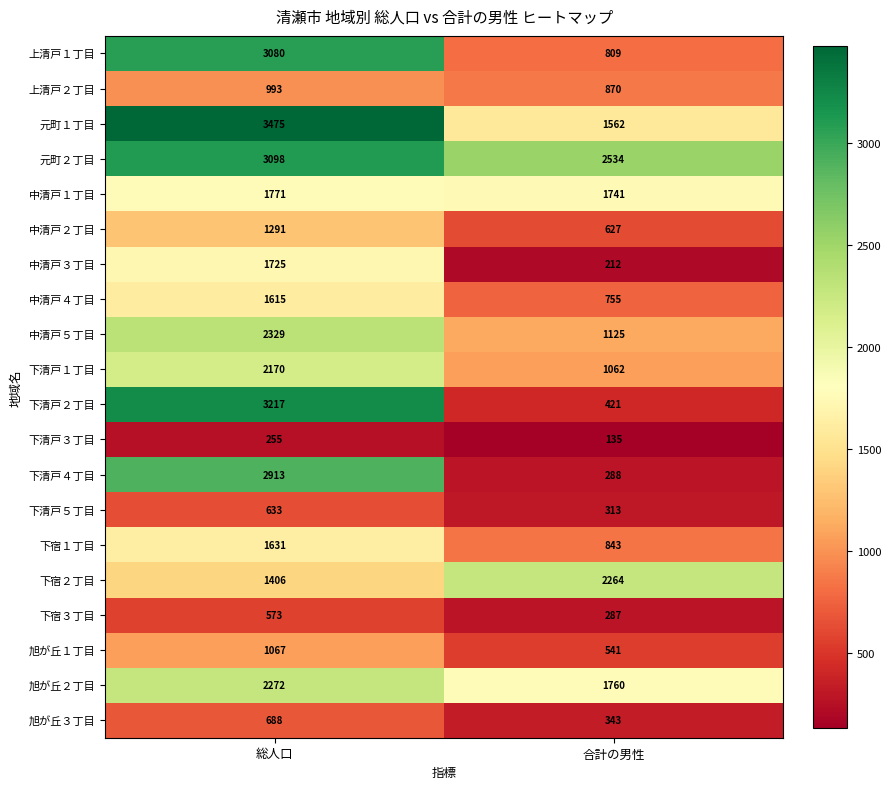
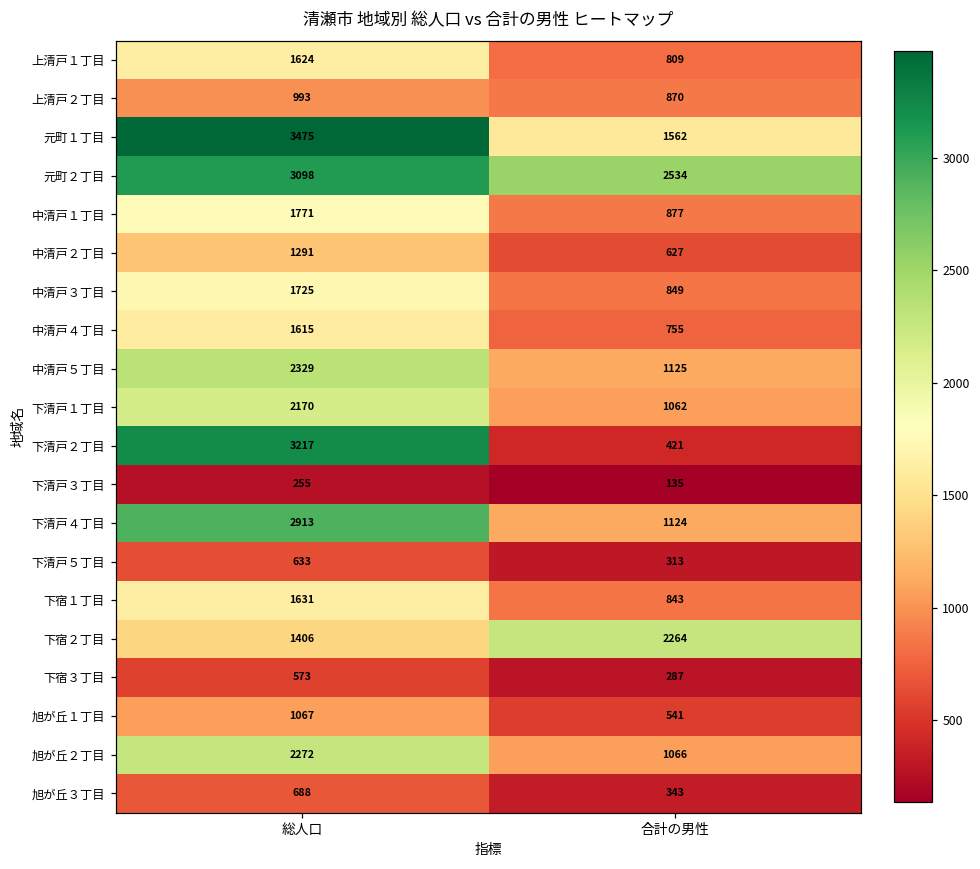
上清戸１丁目, 総人口: 3080 -> 1624
中清戸１丁目, 合計の男性: 1741 -> 877
中清戸３丁目, 合計の男性: 212 -> 849
下清戸４丁目, 合計の男性: 288 -> 1124
旭が丘２丁目, 合計の男性: 1760 -> 1066
